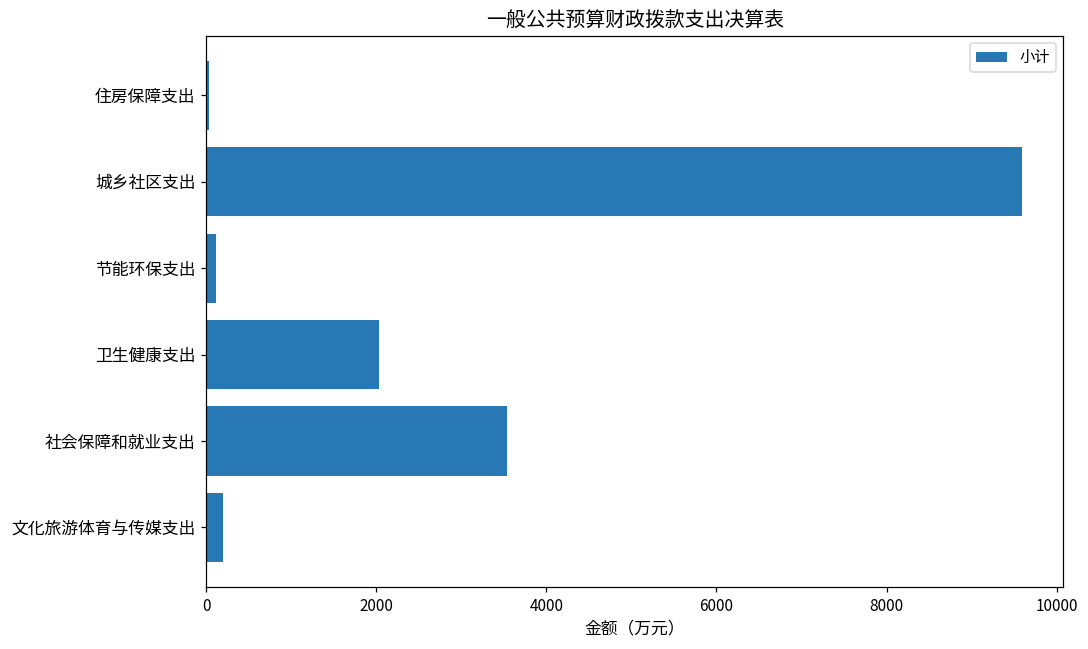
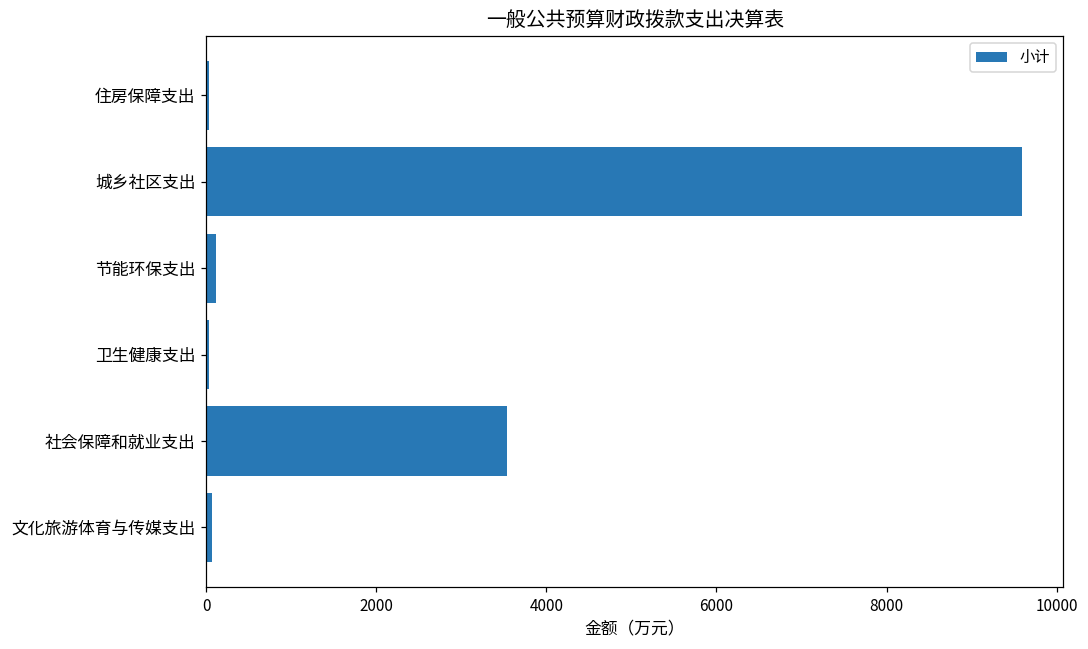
卫生健康支出: 2000 -> 0
文化旅游体育与传媒支出: 200 -> 100
